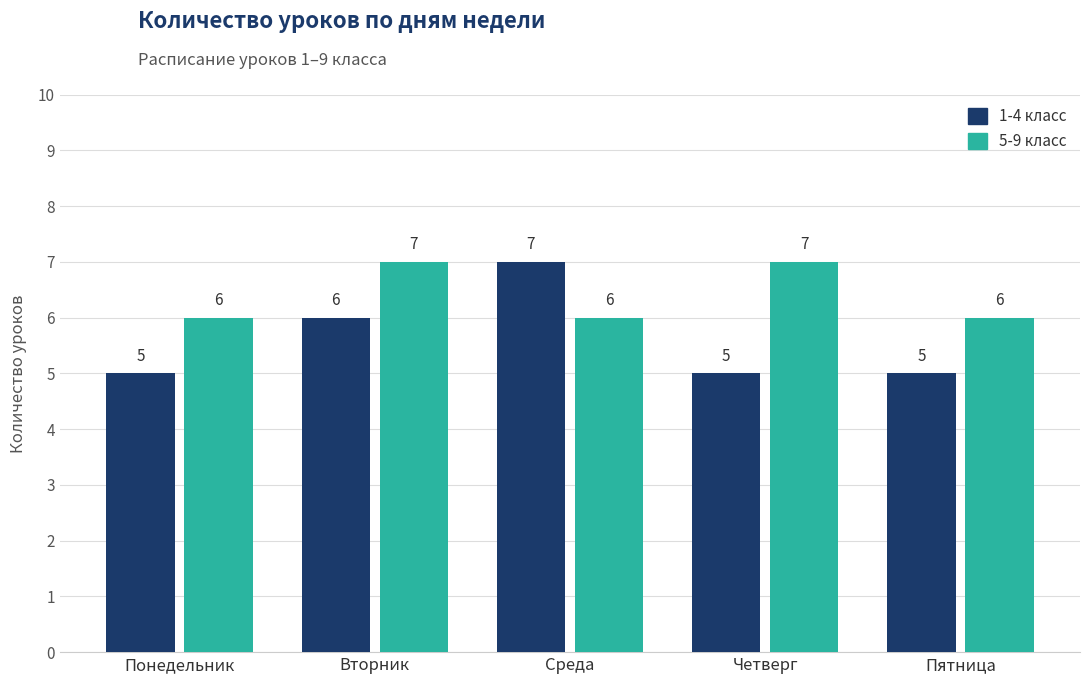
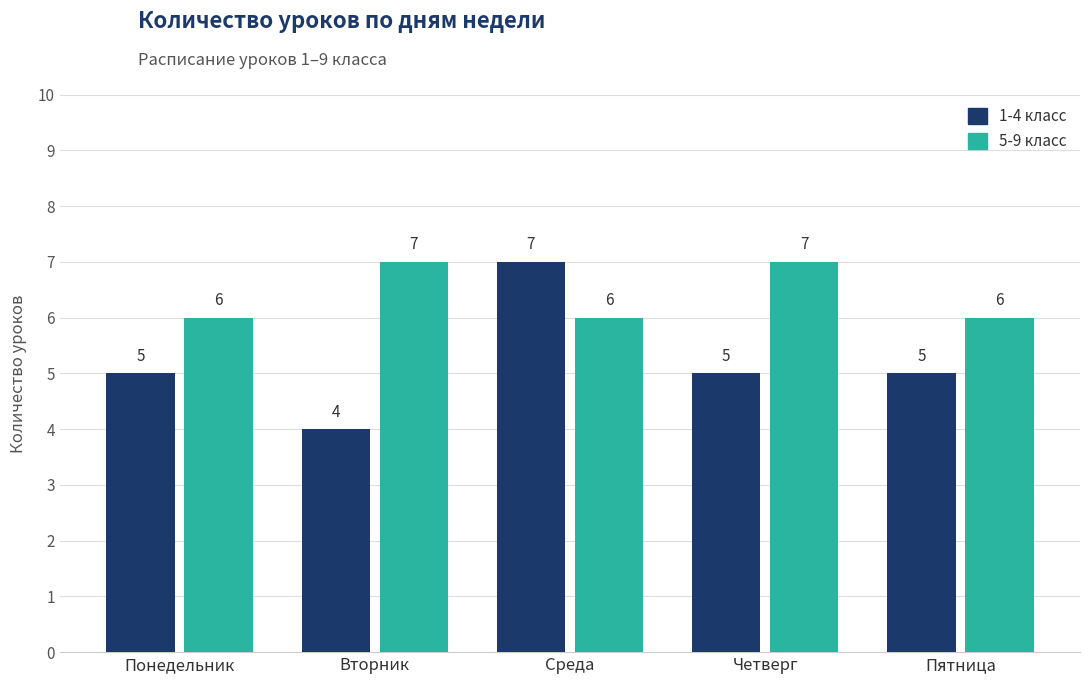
1-4 класс, Вторник: 6 -> 4
